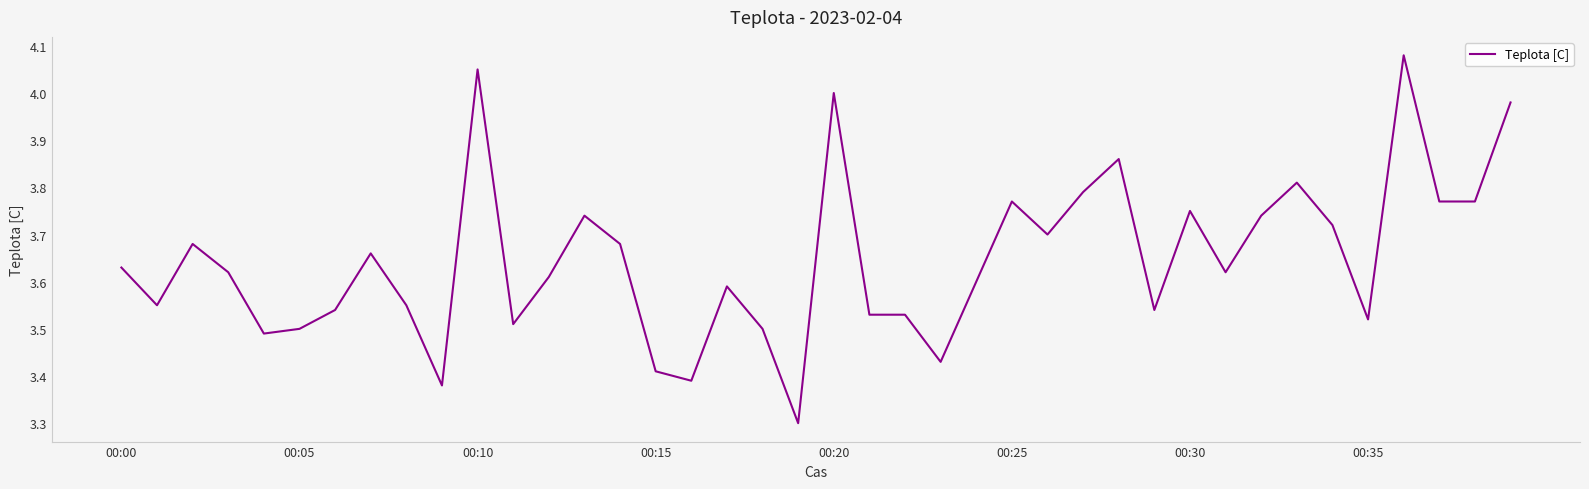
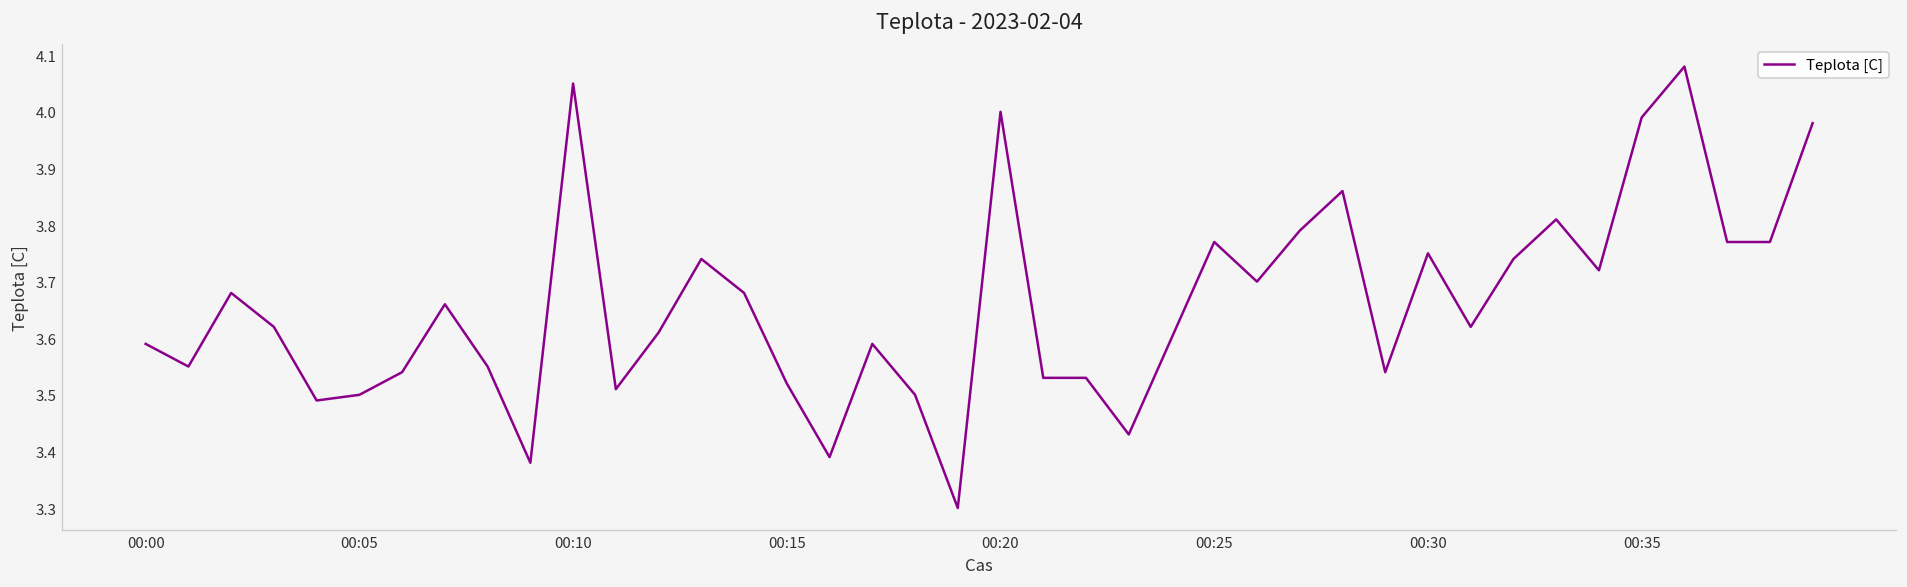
00:00: 3.63 -> 3.59
00:15: 3.41 -> 3.52
00:35: 3.52 -> 3.99
